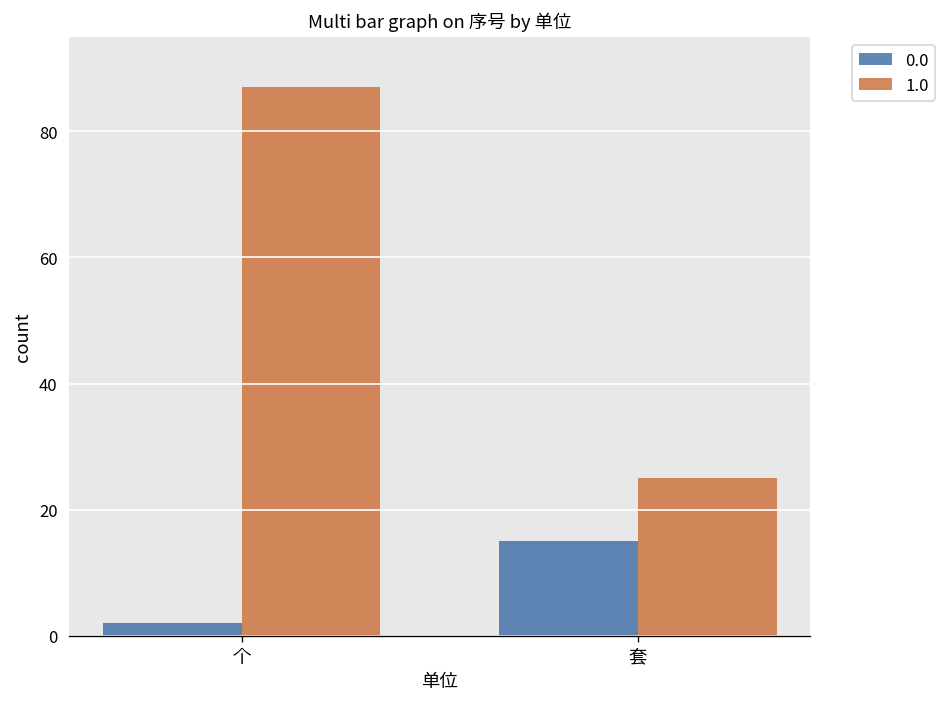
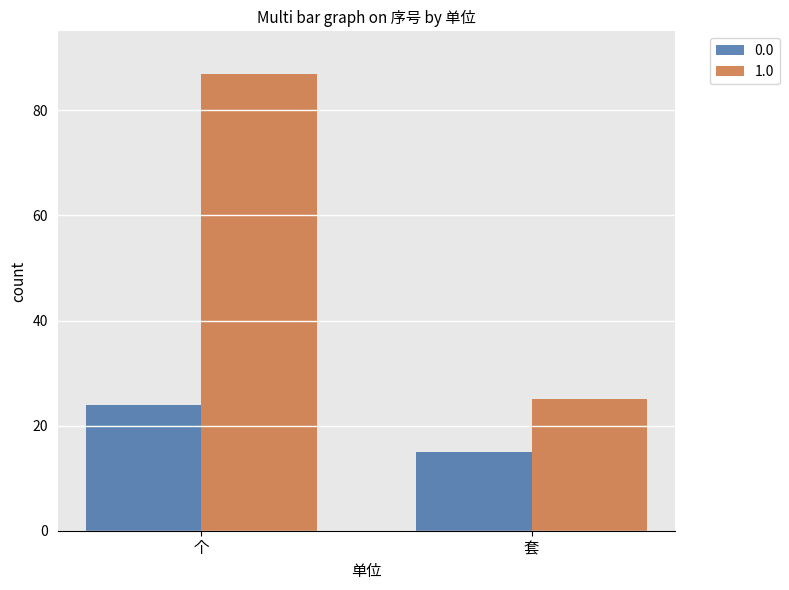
0.0, 个: 2 -> 24
